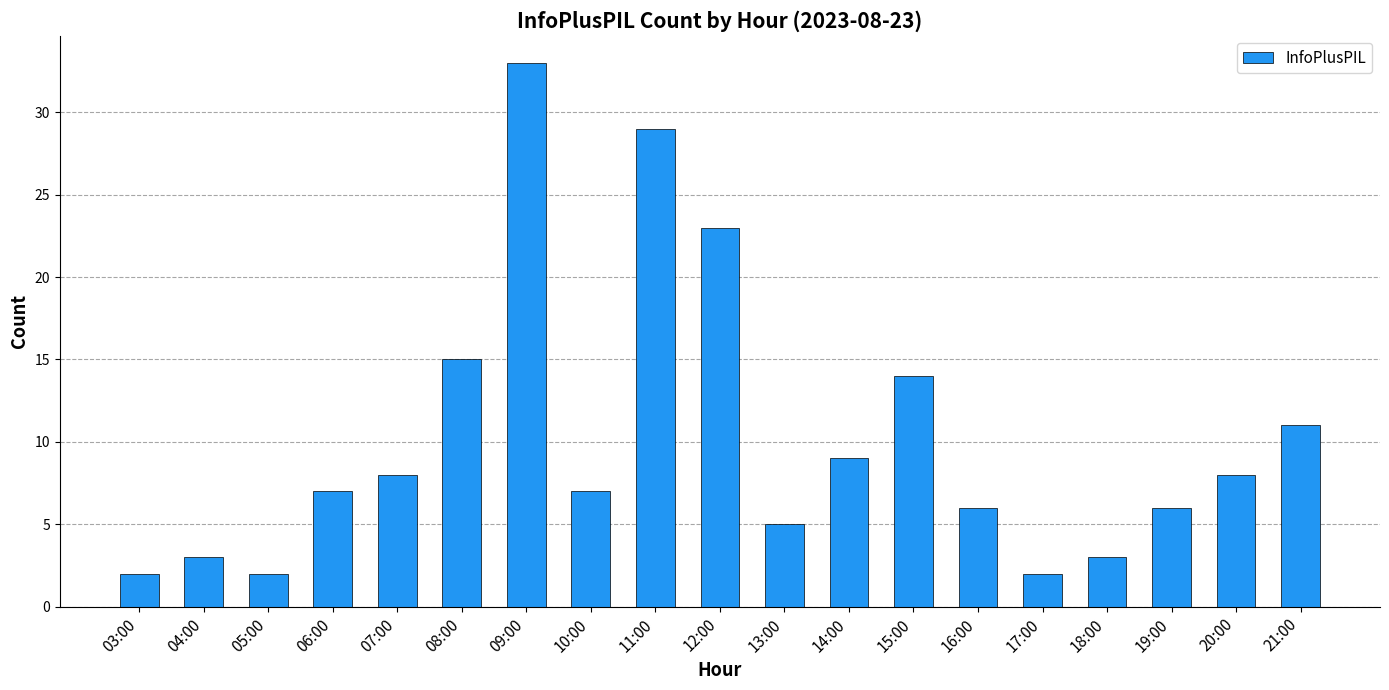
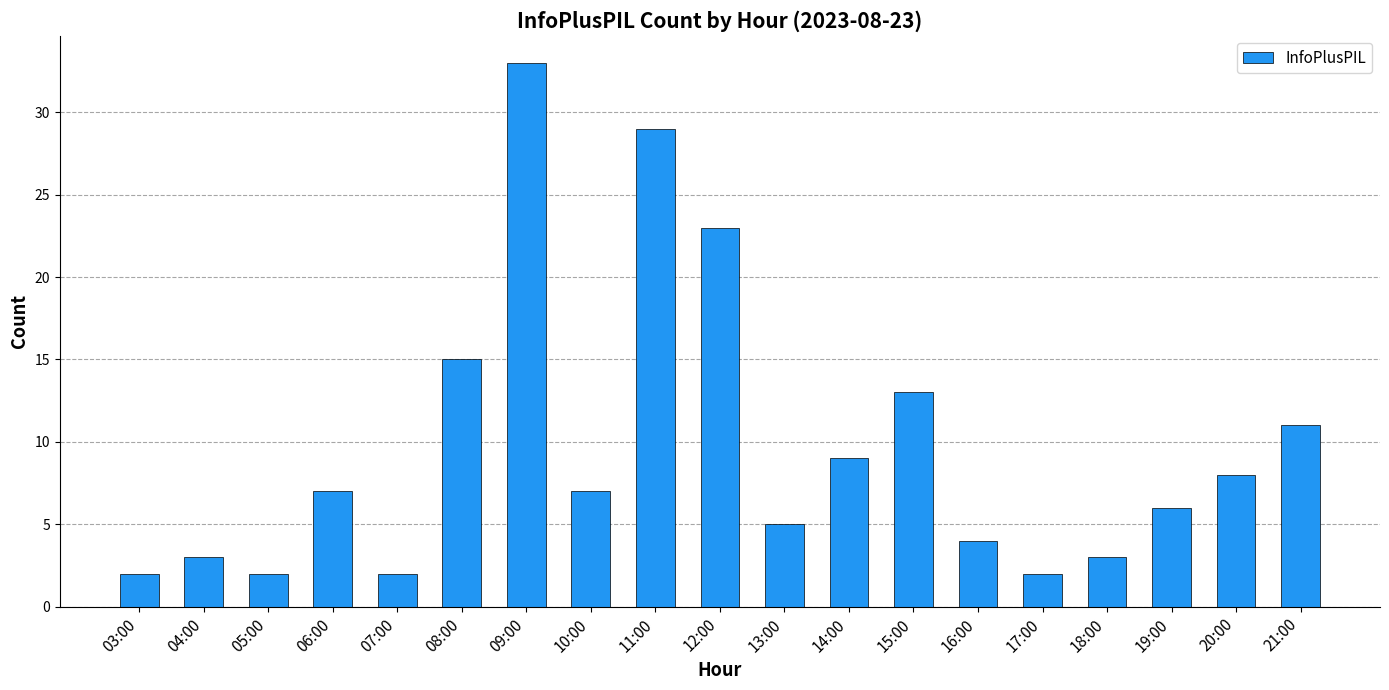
07:00: 8 -> 2
15:00: 14 -> 13
16:00: 6 -> 4
